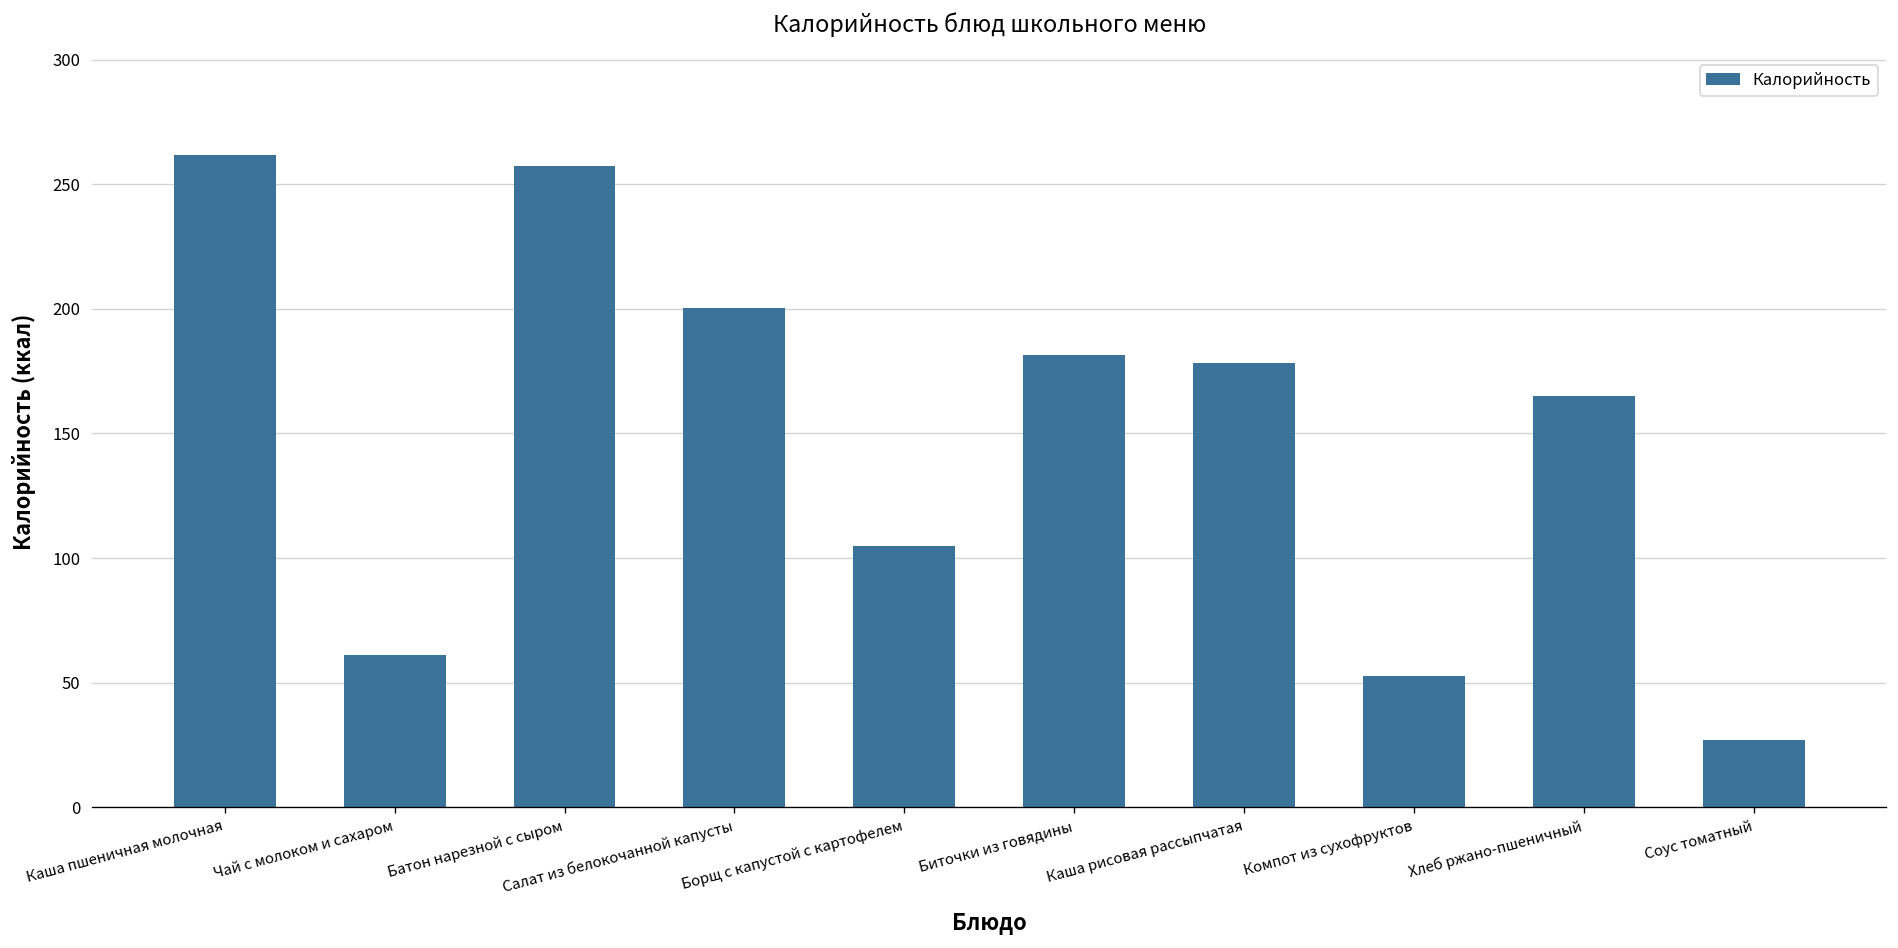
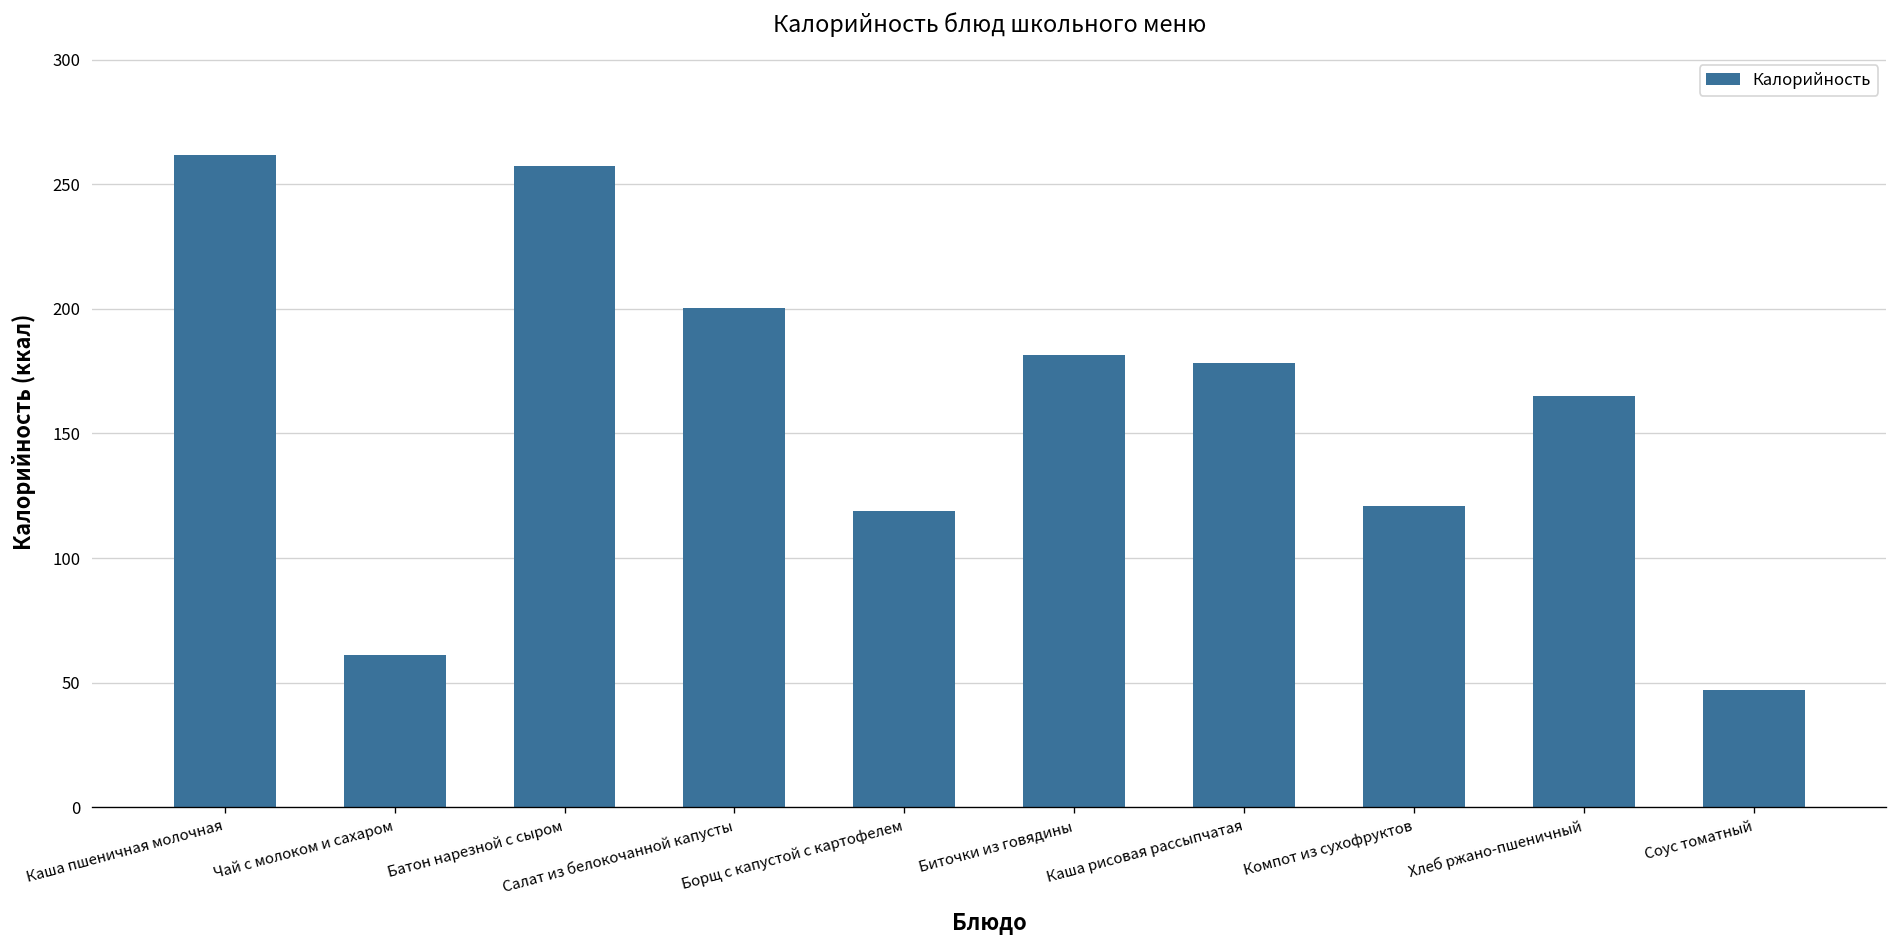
Борщ с капустой с картофелем: 105 -> 119
Компот из сухофруктов: 53 -> 121
Соус томатный: 27 -> 47
